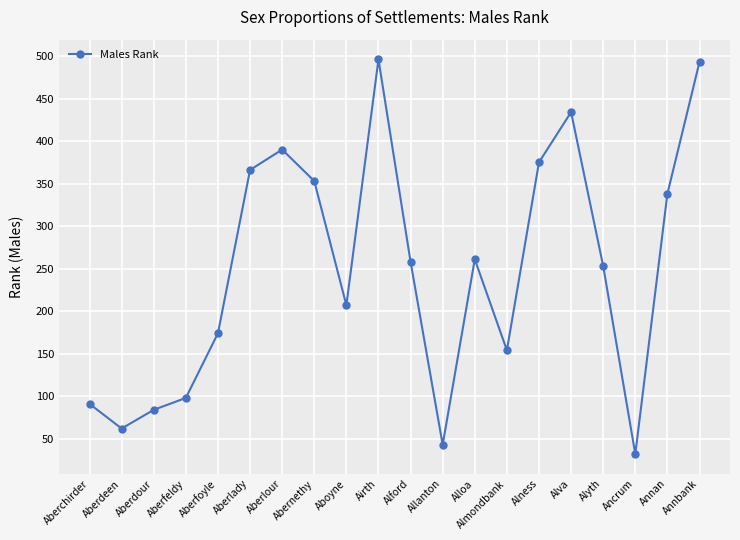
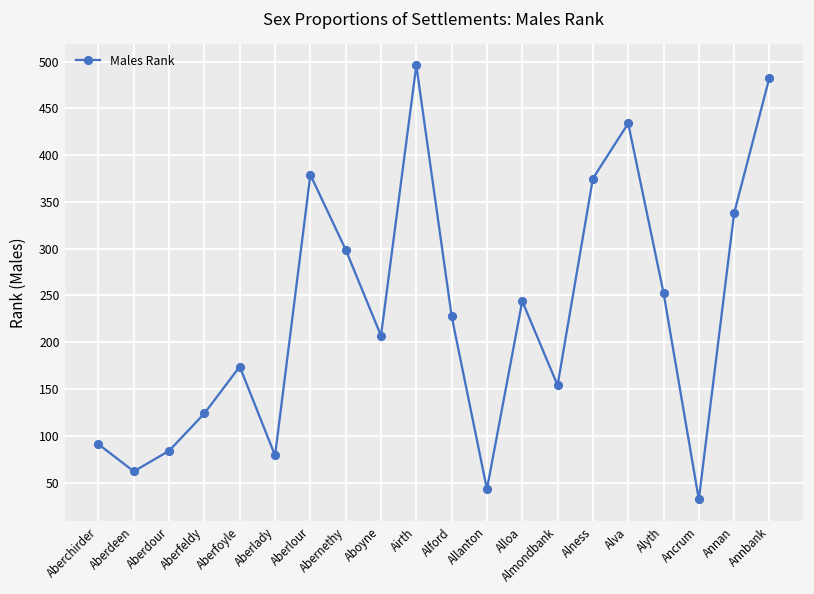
Aberfeldy: 100 -> 120
Aberlady: 370 -> 80
Aberlour: 390 -> 380
Abernethy: 350 -> 300
Alford: 260 -> 230
Alloa: 260 -> 240
Annbank: 490 -> 480
